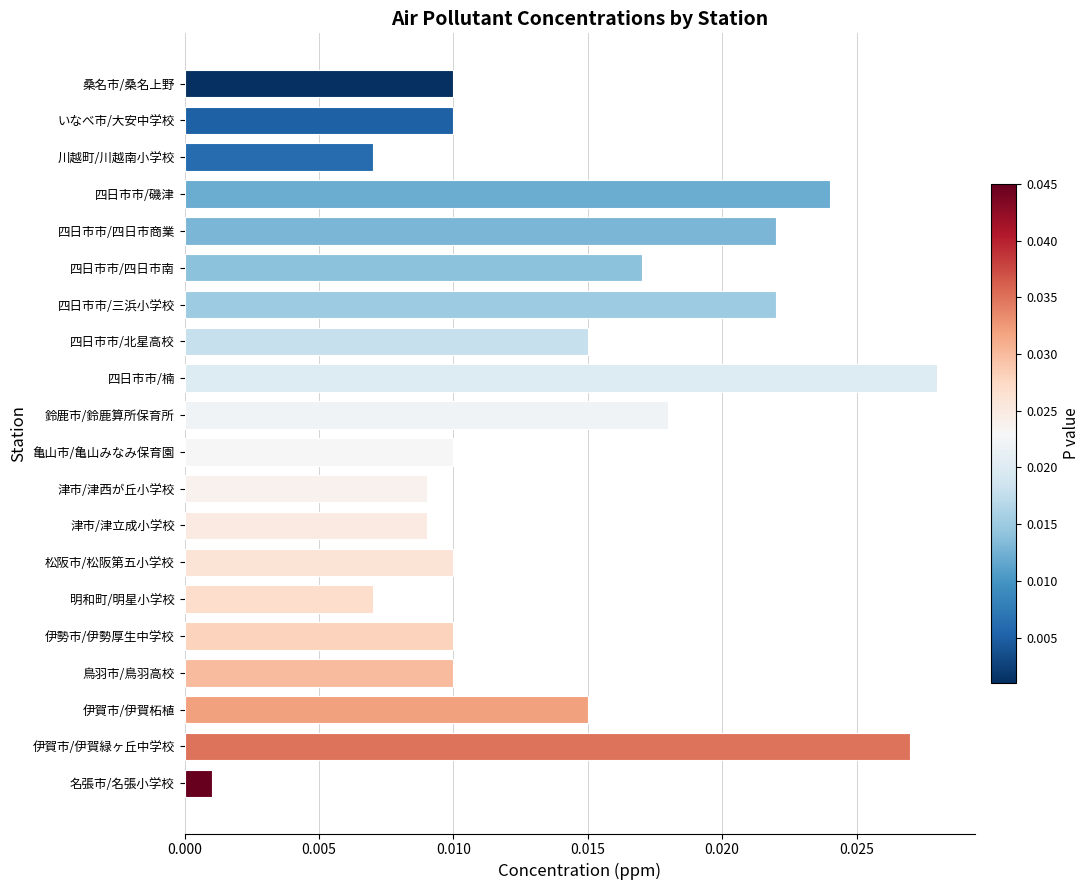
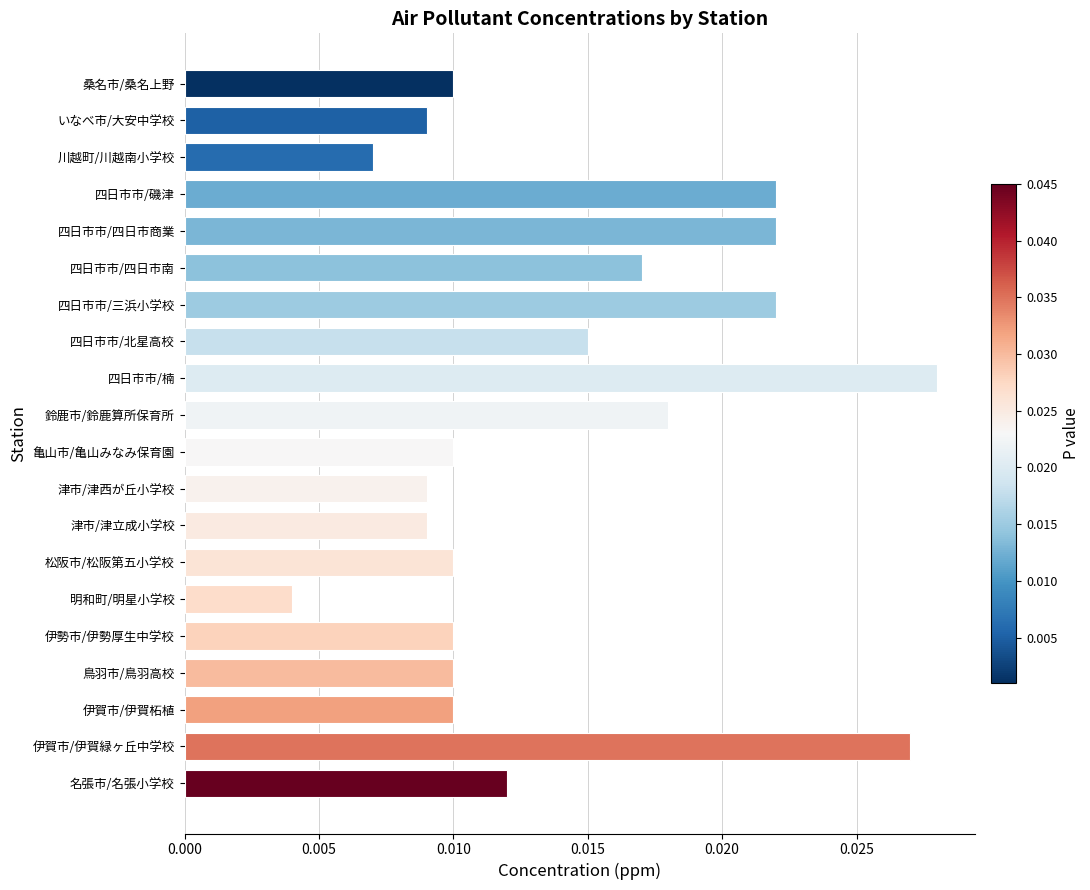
いなべ市/大安中学校: 0.010 -> 0.009
四日市市/磯津: 0.024 -> 0.022
明和町/明星小学校: 0.007 -> 0.004
伊賀市/伊賀柘植: 0.015 -> 0.010
名張市/名張小学校: 0.001 -> 0.012
